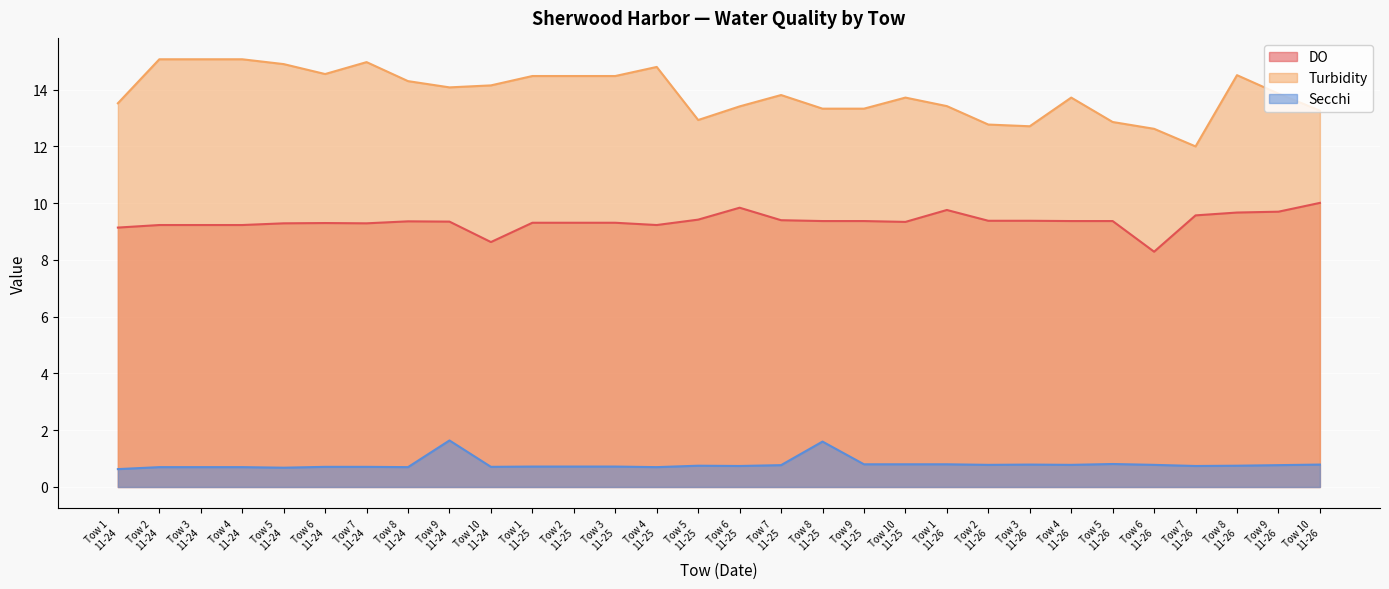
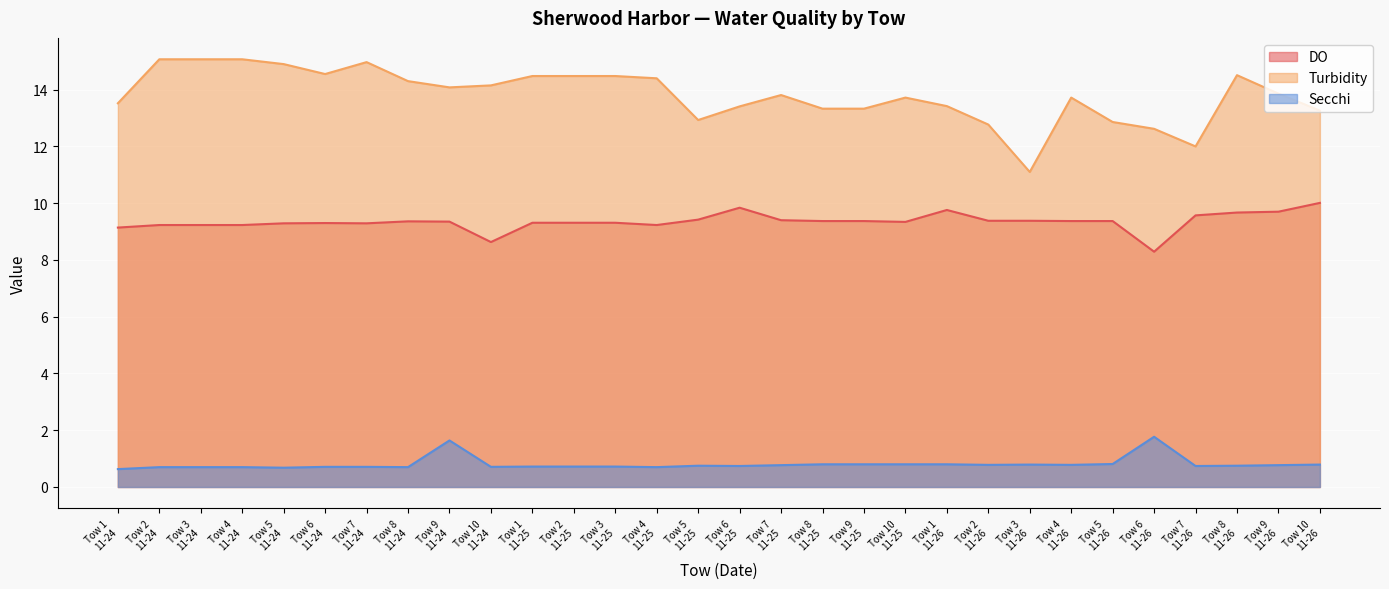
Turbidity, Tow 4 11-25: 14.8 -> 14.4
Secchi, Tow 8 11-25: 1.6 -> 0.8
Turbidity, Tow 3 11-26: 12.7 -> 11.1
Secchi, Tow 6 11-26: 0.8 -> 1.8
